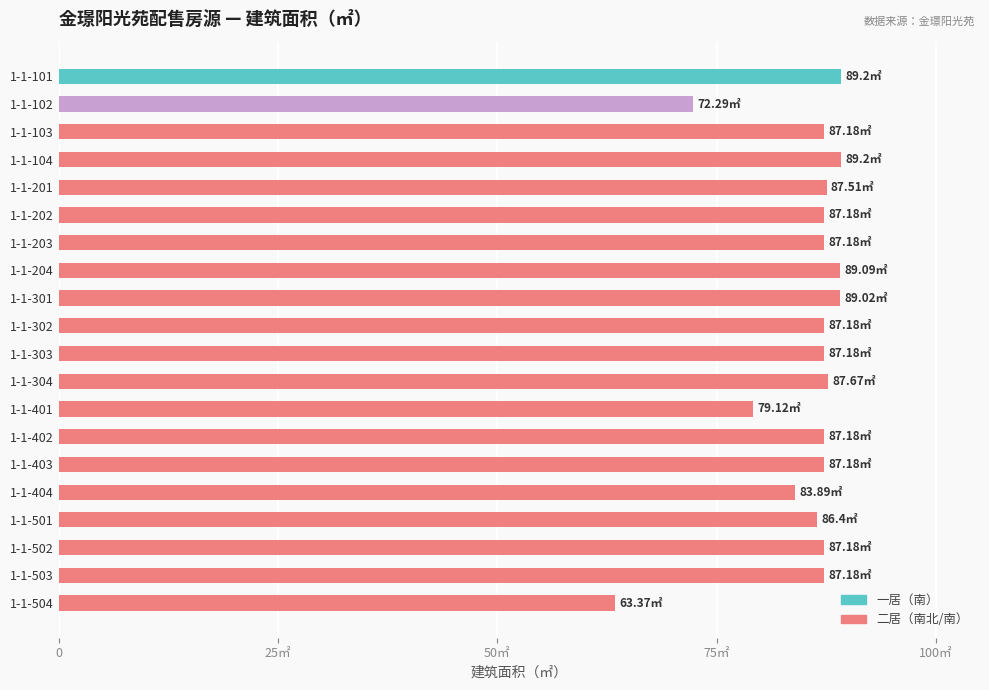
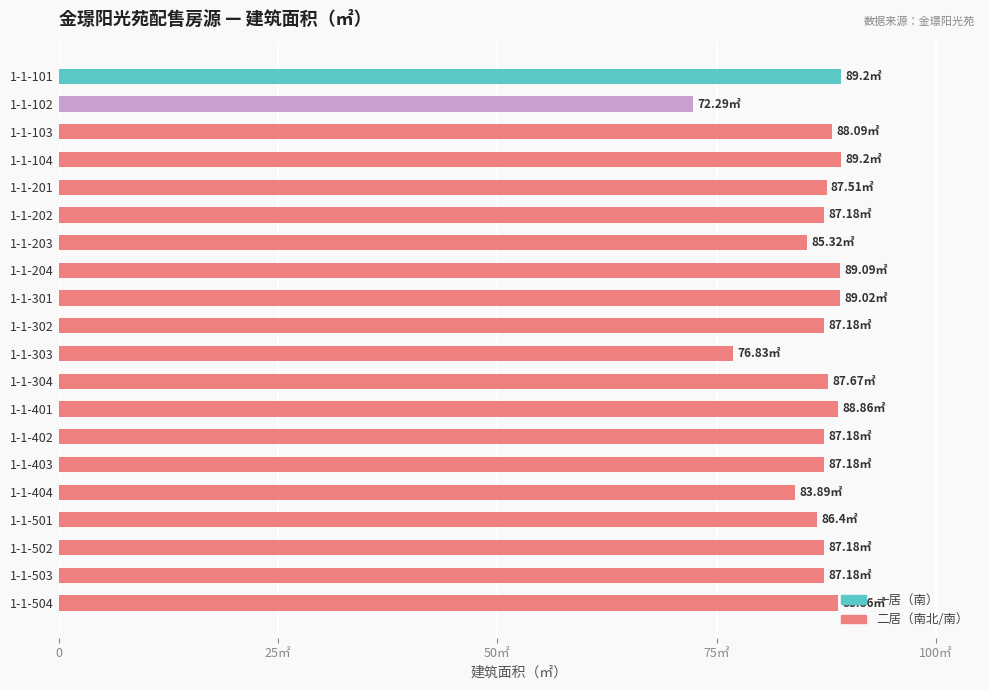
1-1-103: 87.18㎡ -> 88.09㎡
1-1-203: 87.18㎡ -> 85.32㎡
1-1-303: 87.18㎡ -> 76.83㎡
1-1-401: 79.12㎡ -> 88.86㎡
1-1-504: 63.37㎡ -> 88.86㎡
